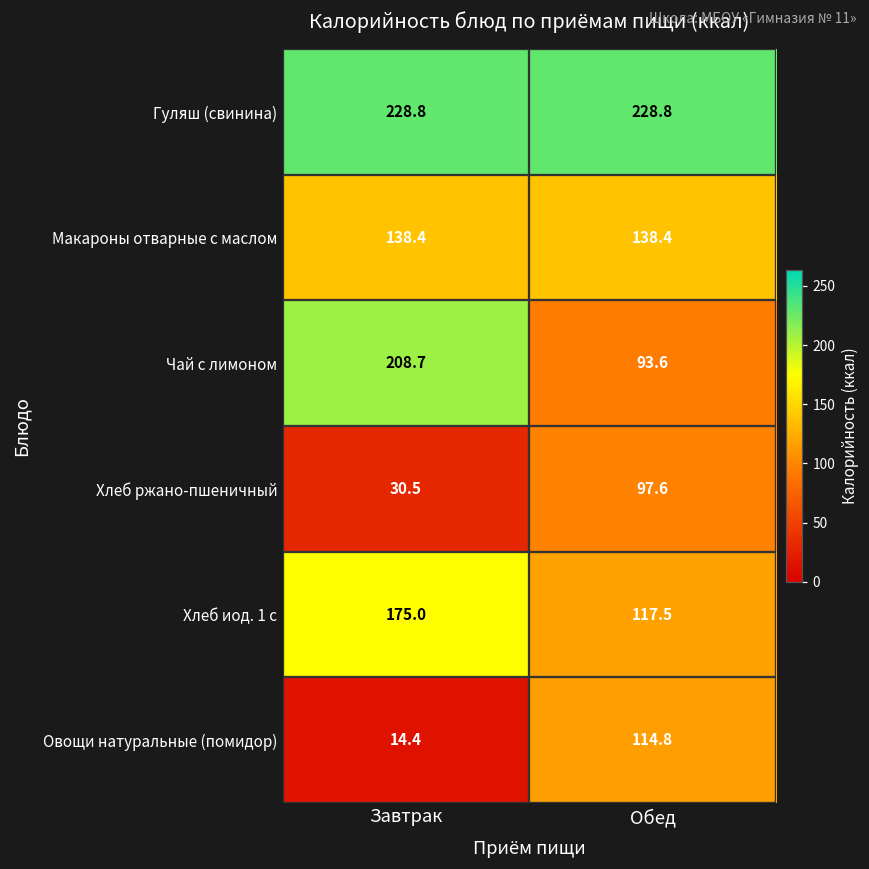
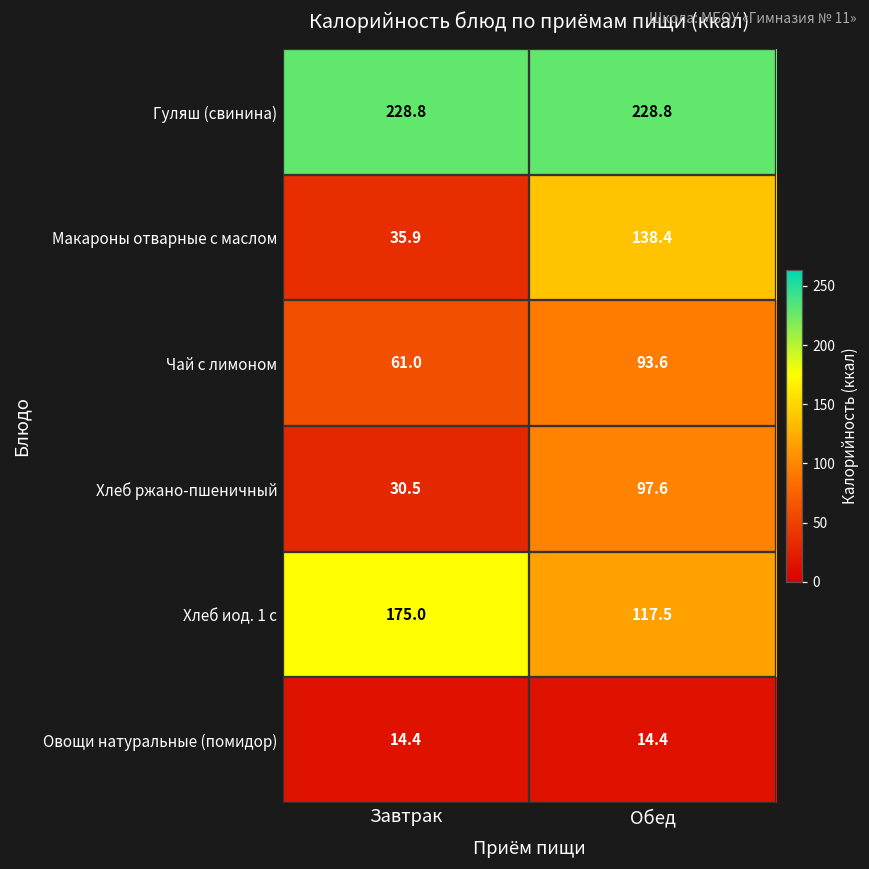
Макароны отварные с маслом, Завтрак: 138.4 -> 35.9
Чай с лимоном, Завтрак: 208.7 -> 61.0
Овощи натуральные (помидор), Обед: 114.8 -> 14.4
